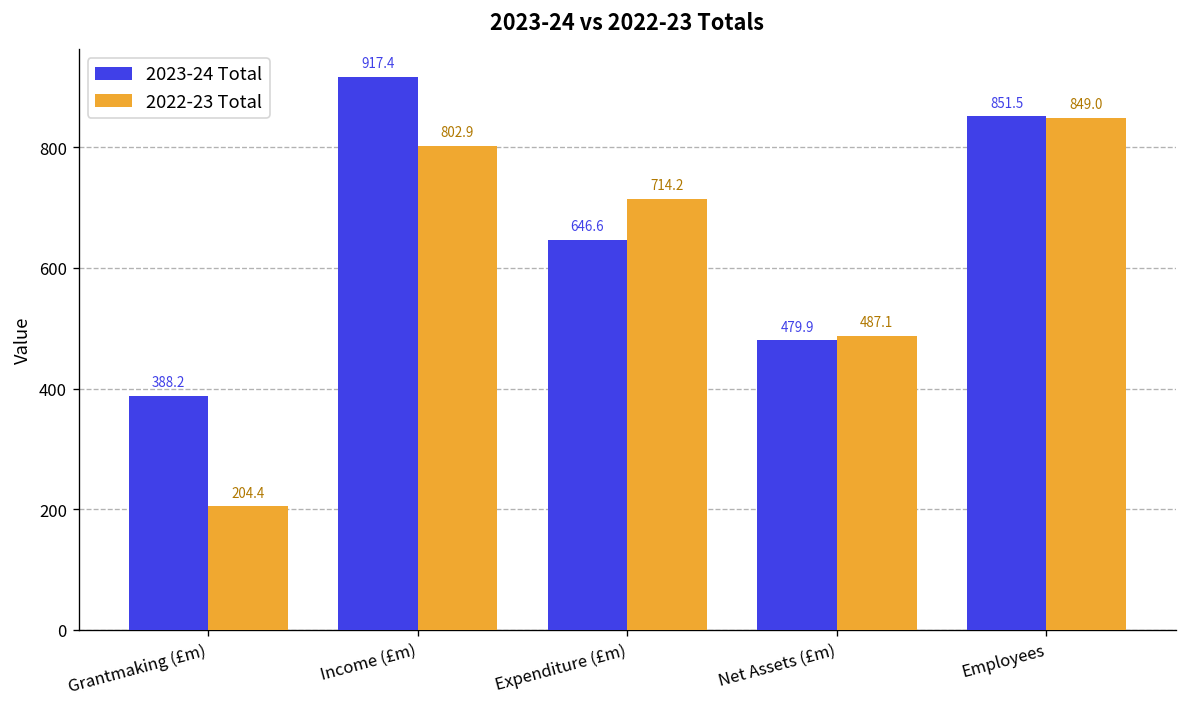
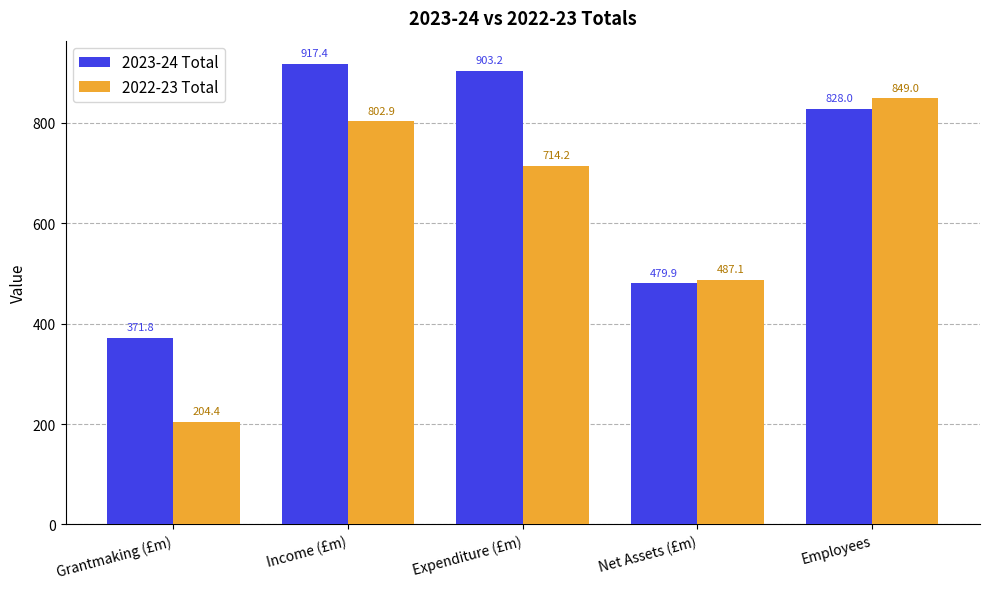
2023-24 Total, Grantmaking (£m): 388.2 -> 371.8
2023-24 Total, Expenditure (£m): 646.6 -> 903.2
2023-24 Total, Employees: 851.5 -> 828.0
